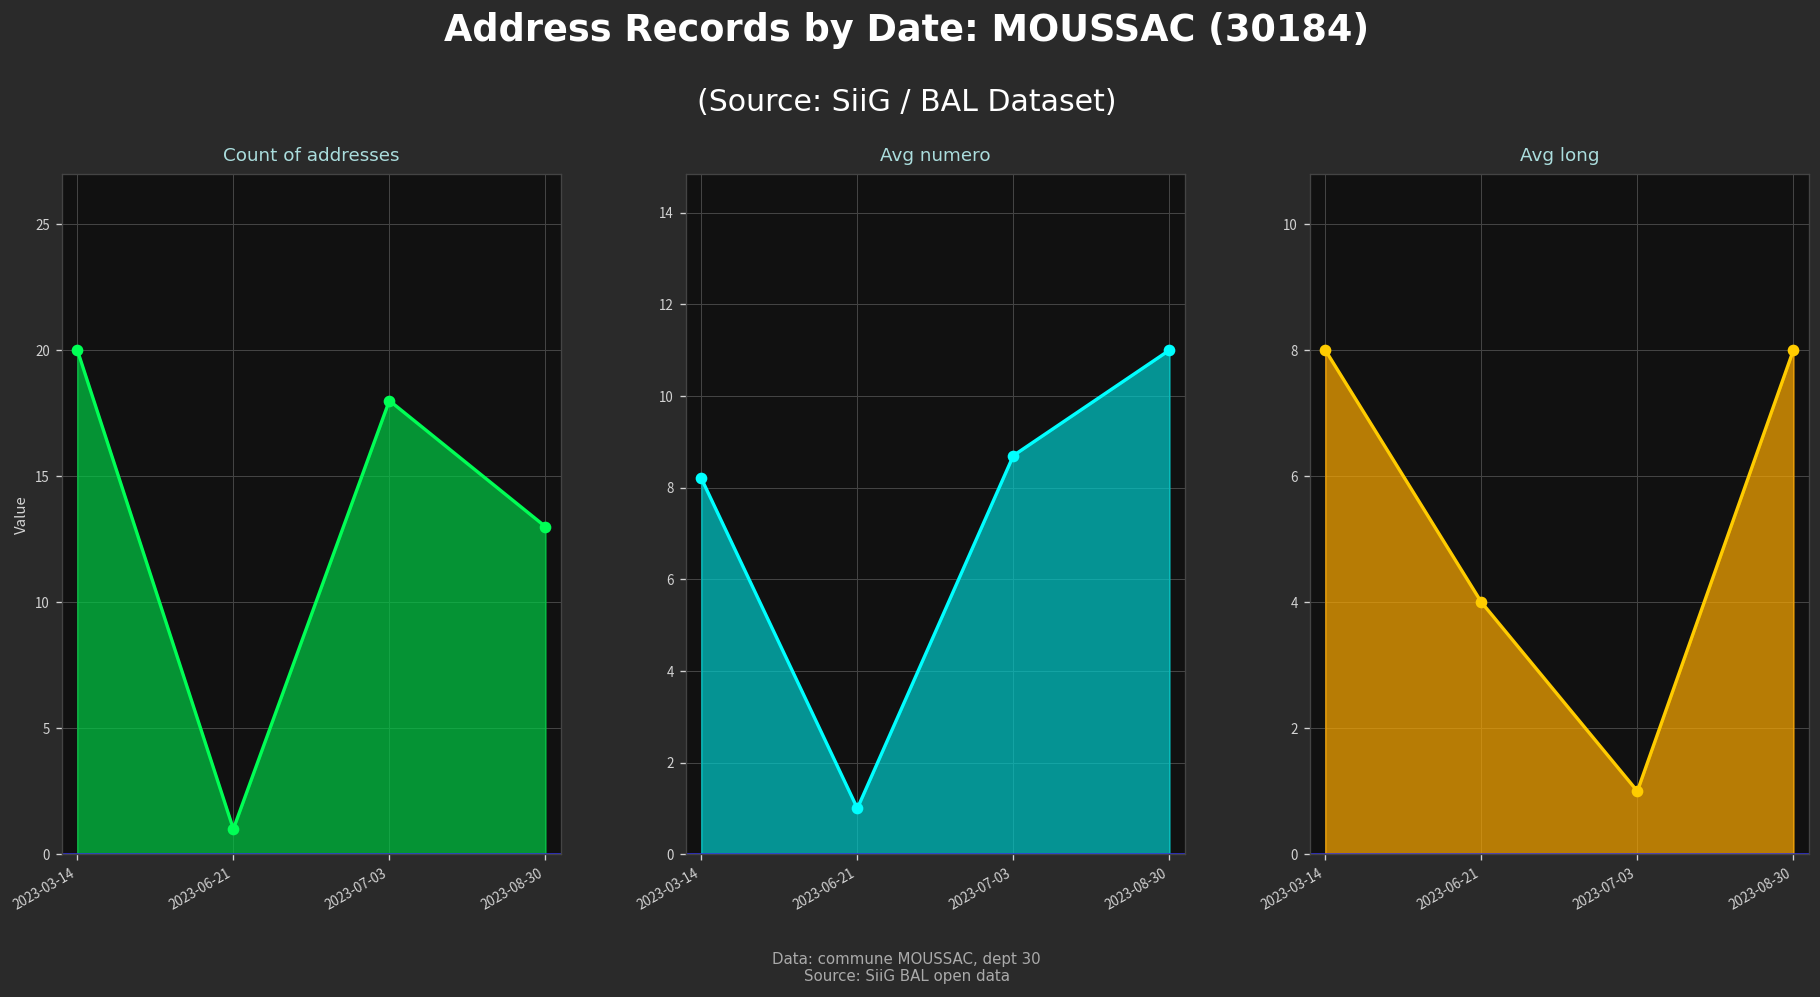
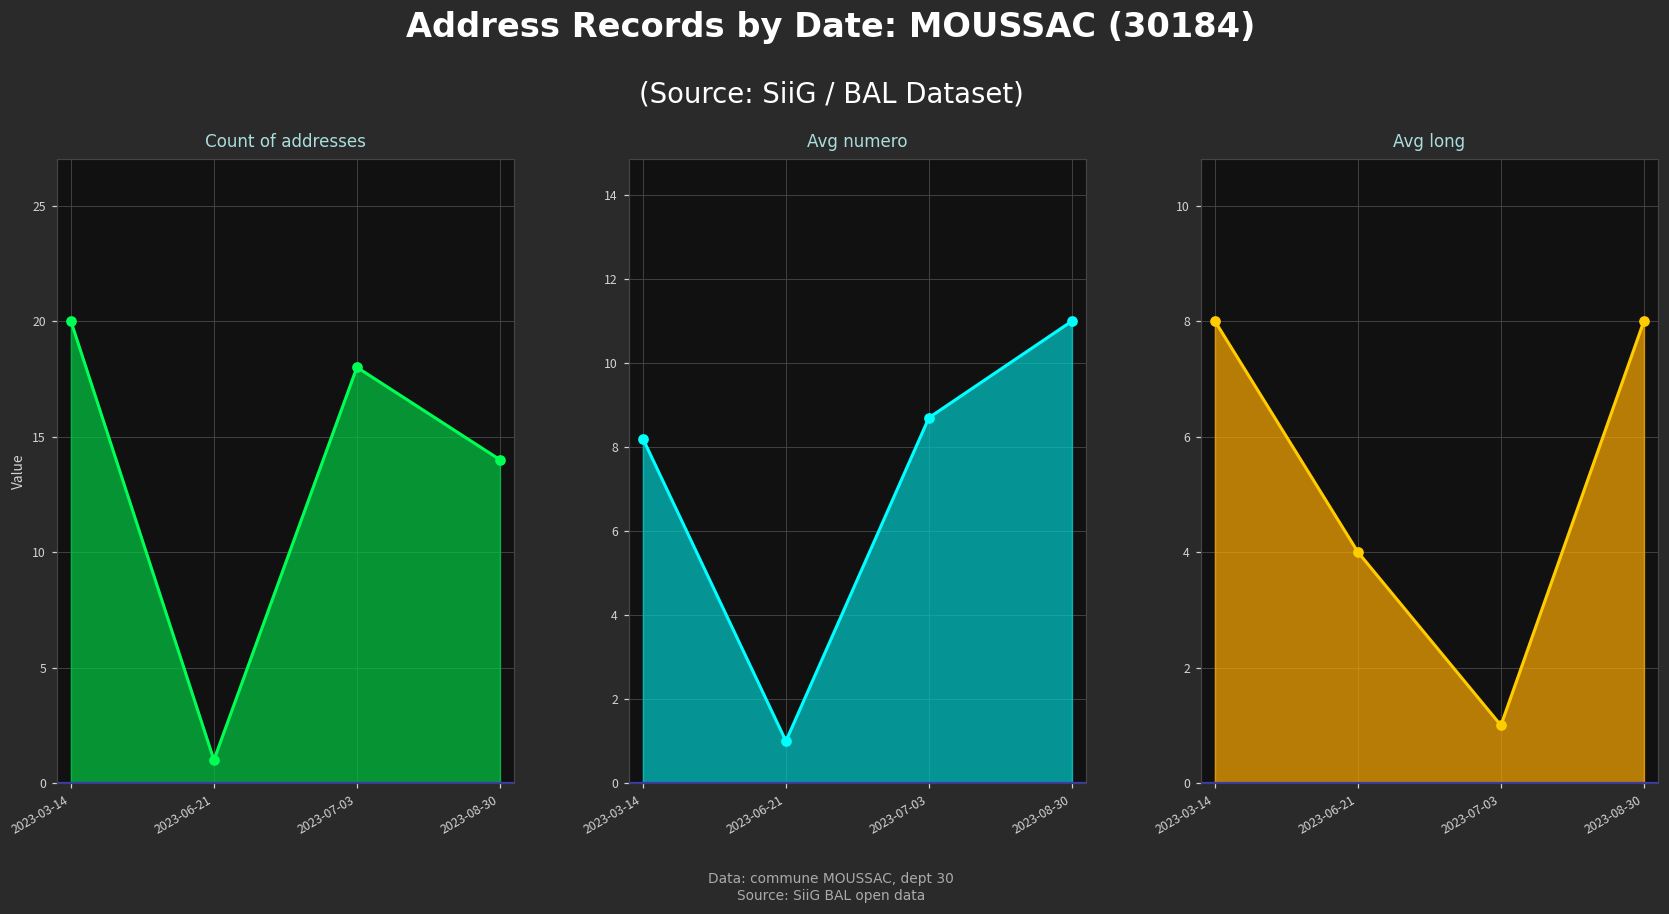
Count of addresses, 2023-08-30: 13 -> 14
